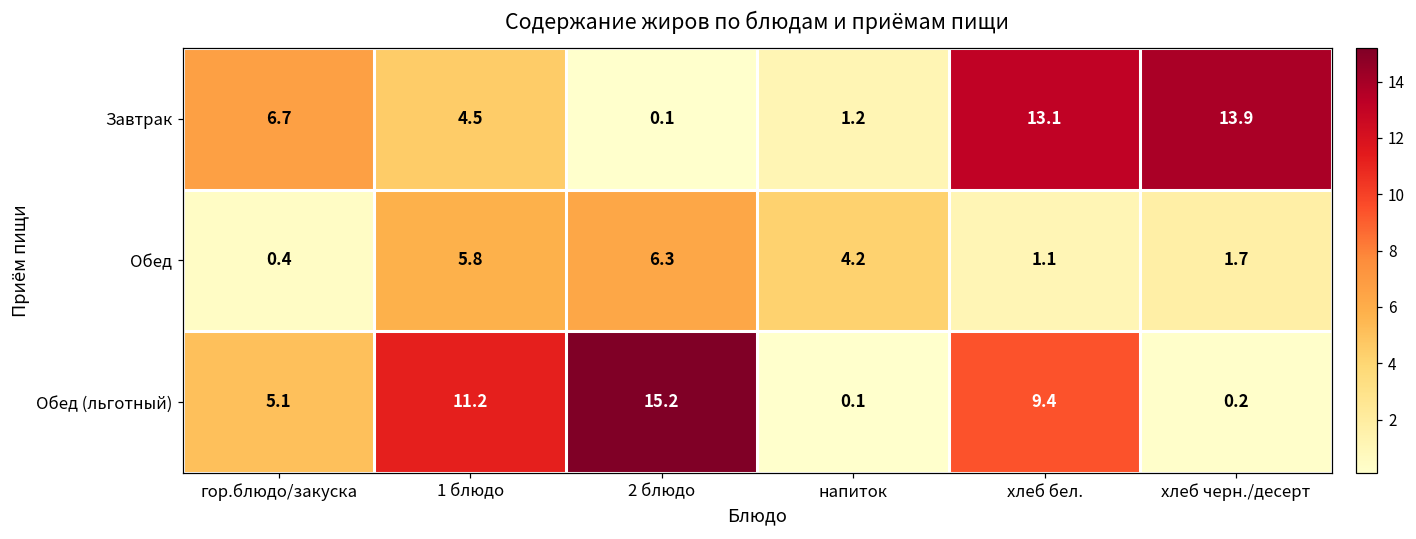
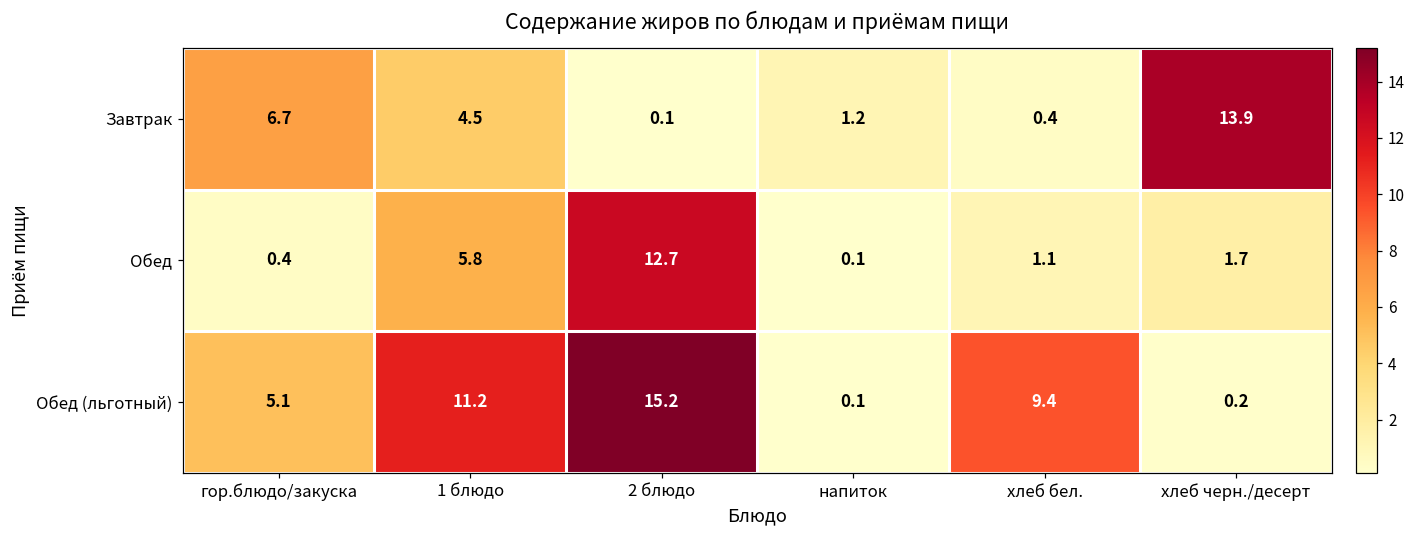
Завтрак, хлеб бел.: 13.1 -> 0.4
Обед, 2 блюдо: 6.3 -> 12.7
Обед, напиток: 4.2 -> 0.1
